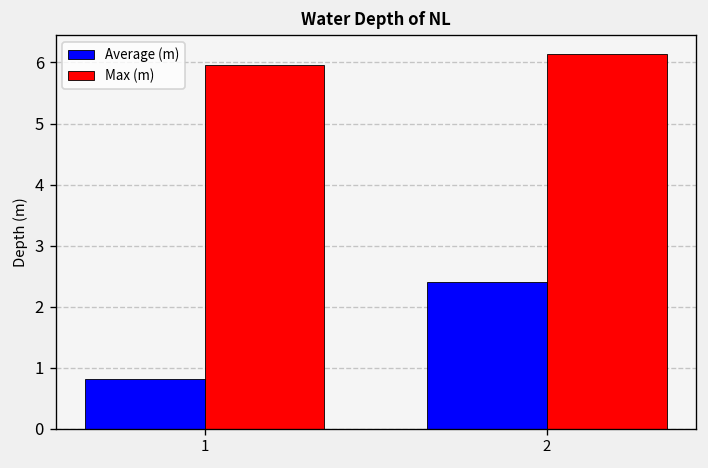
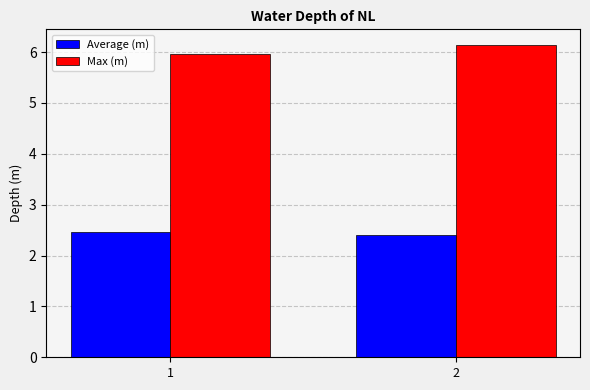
Average (m), 1: 0.8 -> 2.5
